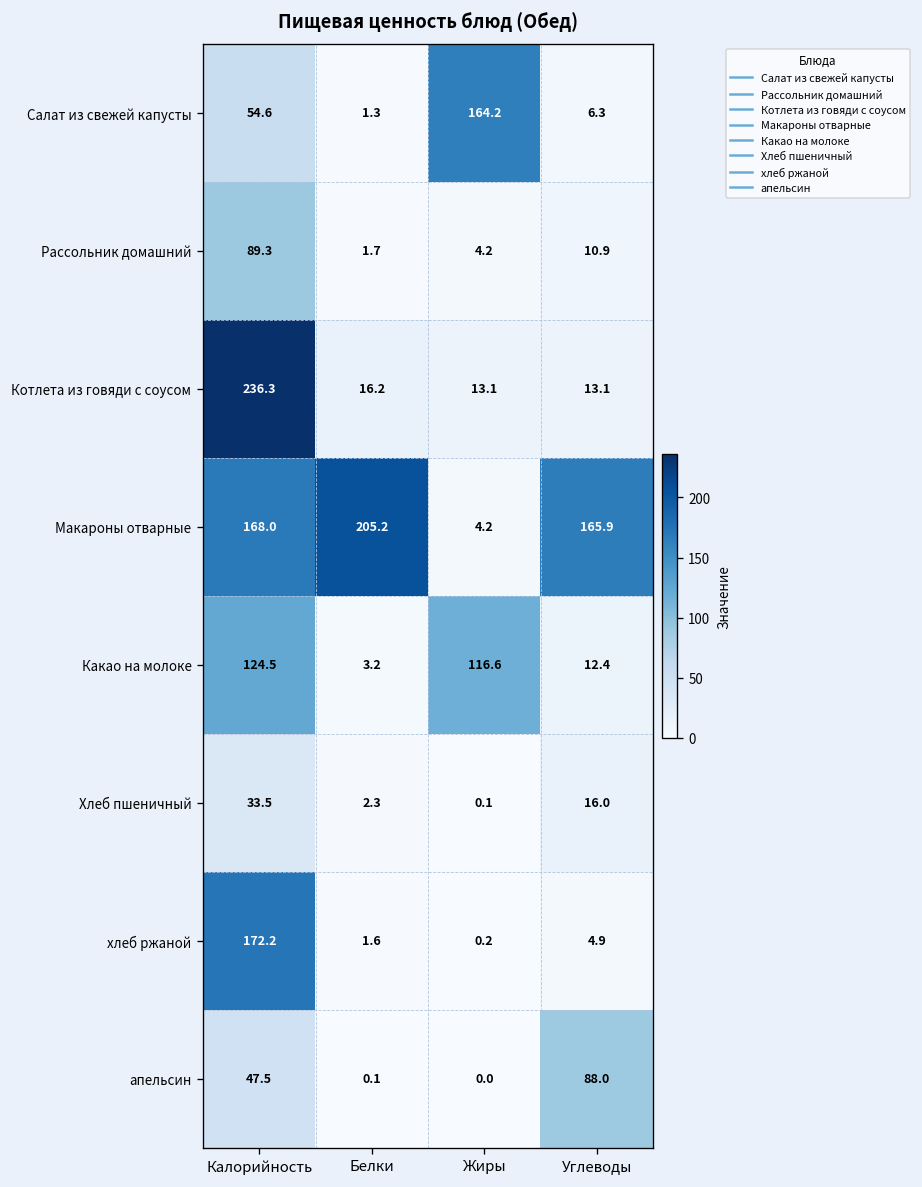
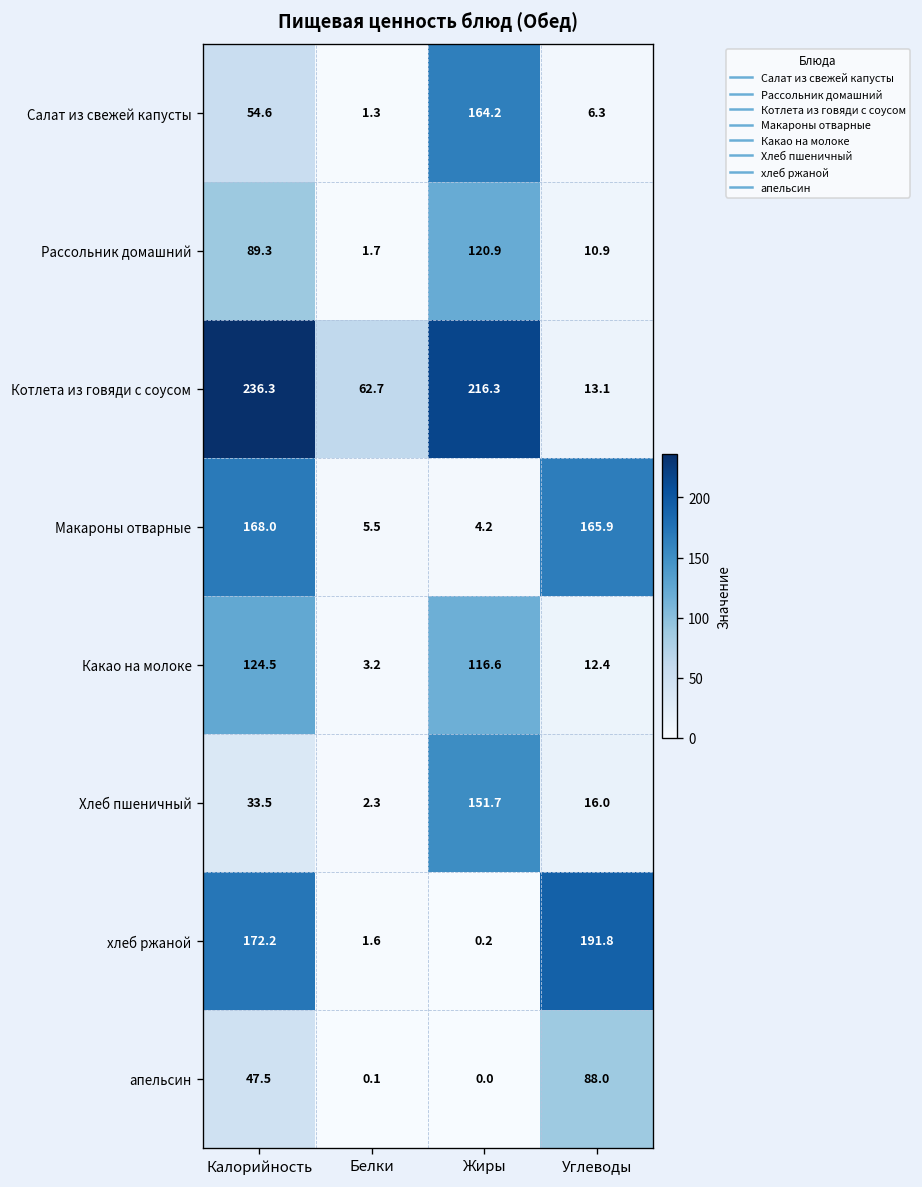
Рассольник домашний, Жиры: 4.2 -> 120.9
Котлета из говяди с соусом, Белки: 16.2 -> 62.7
Котлета из говяди с соусом, Жиры: 13.1 -> 216.3
Макароны отварные, Белки: 205.2 -> 5.5
Хлеб пшеничный, Жиры: 0.1 -> 151.7
хлеб ржаной, Углеводы: 4.9 -> 191.8
